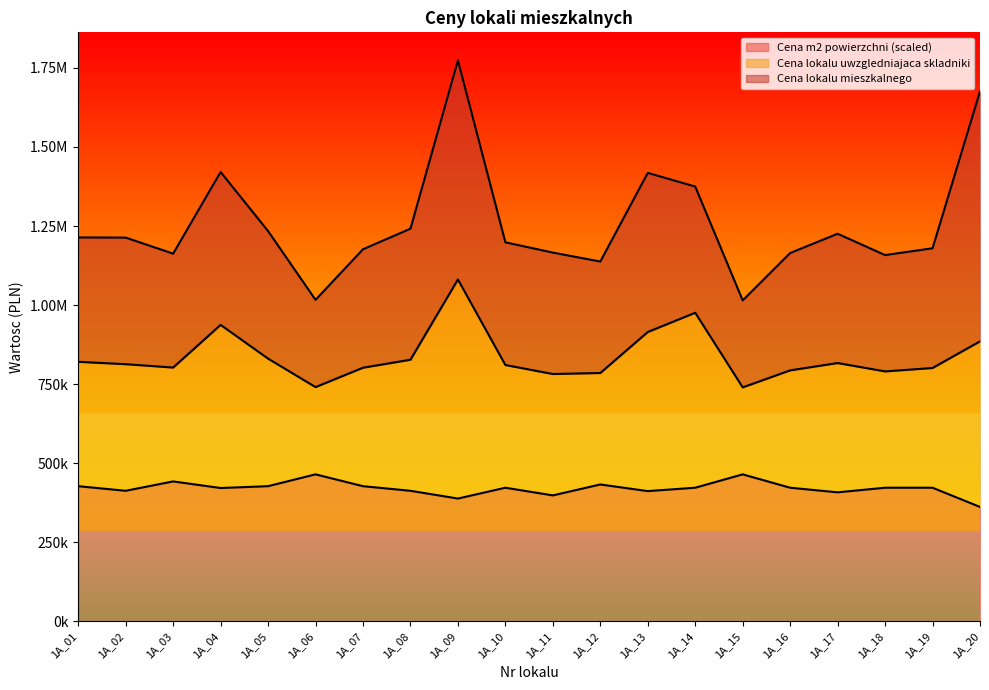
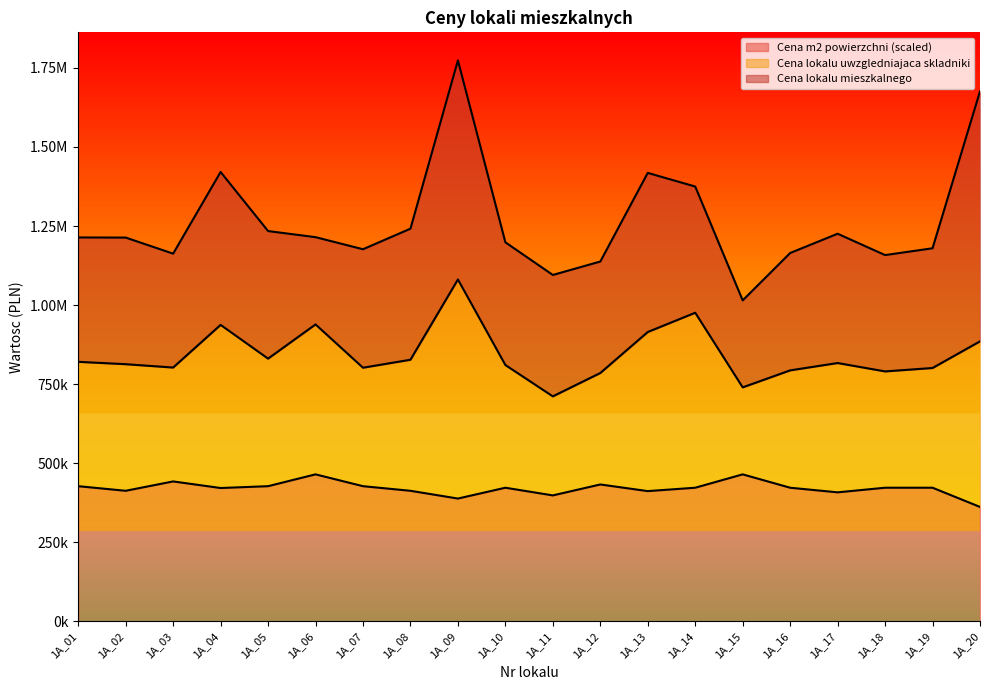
Cena lokalu uwzgledniajaca skladniki, 1A_06: 280000 -> 470000
Cena lokalu uwzgledniajaca skladniki, 1A_11: 380000 -> 310000
